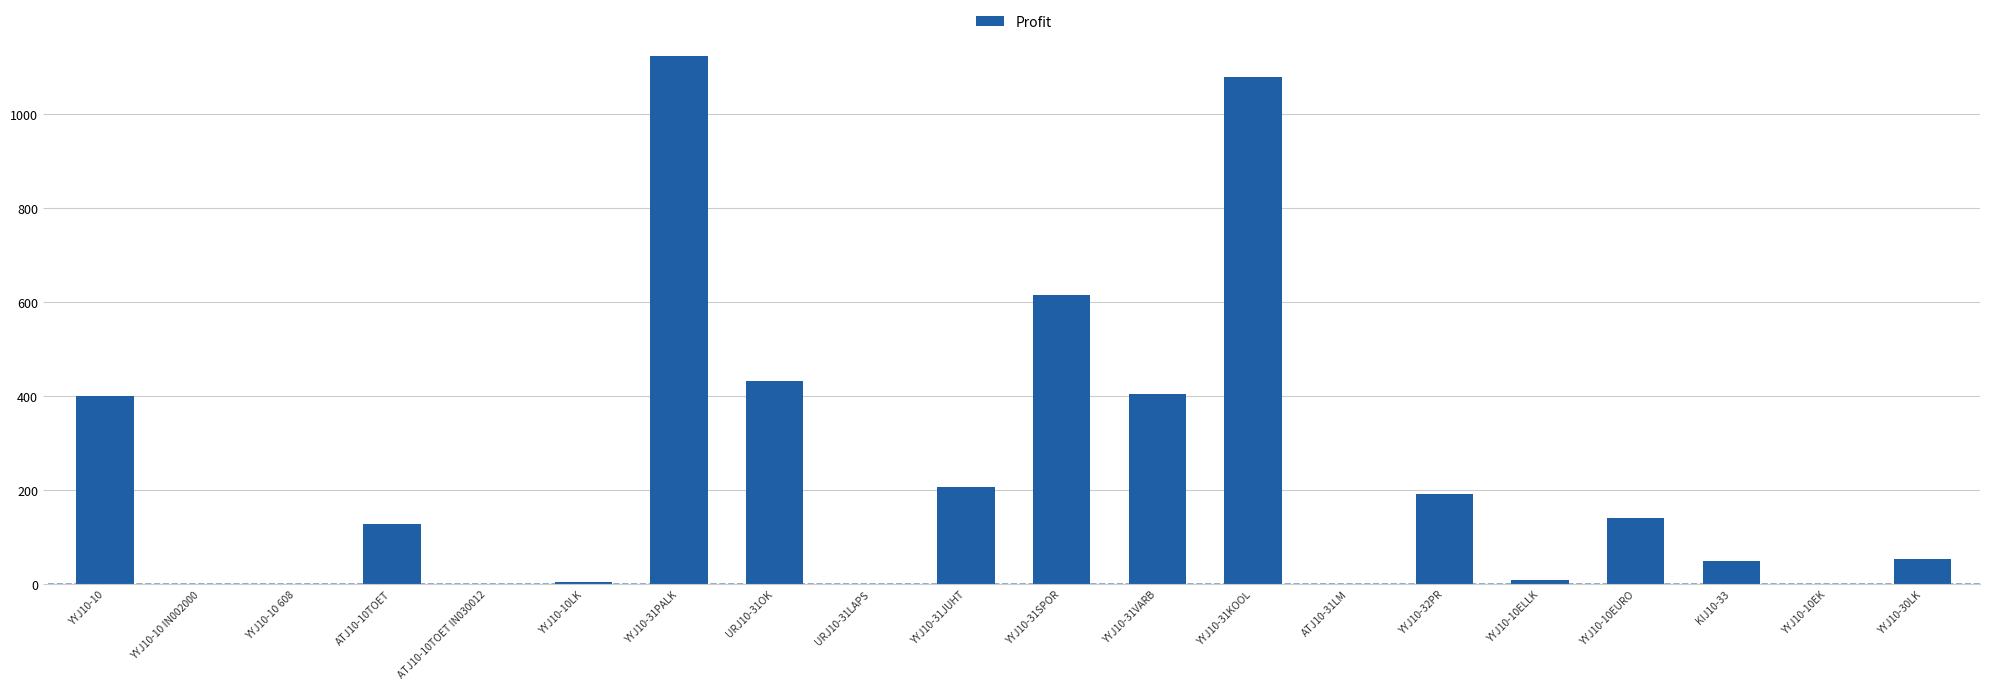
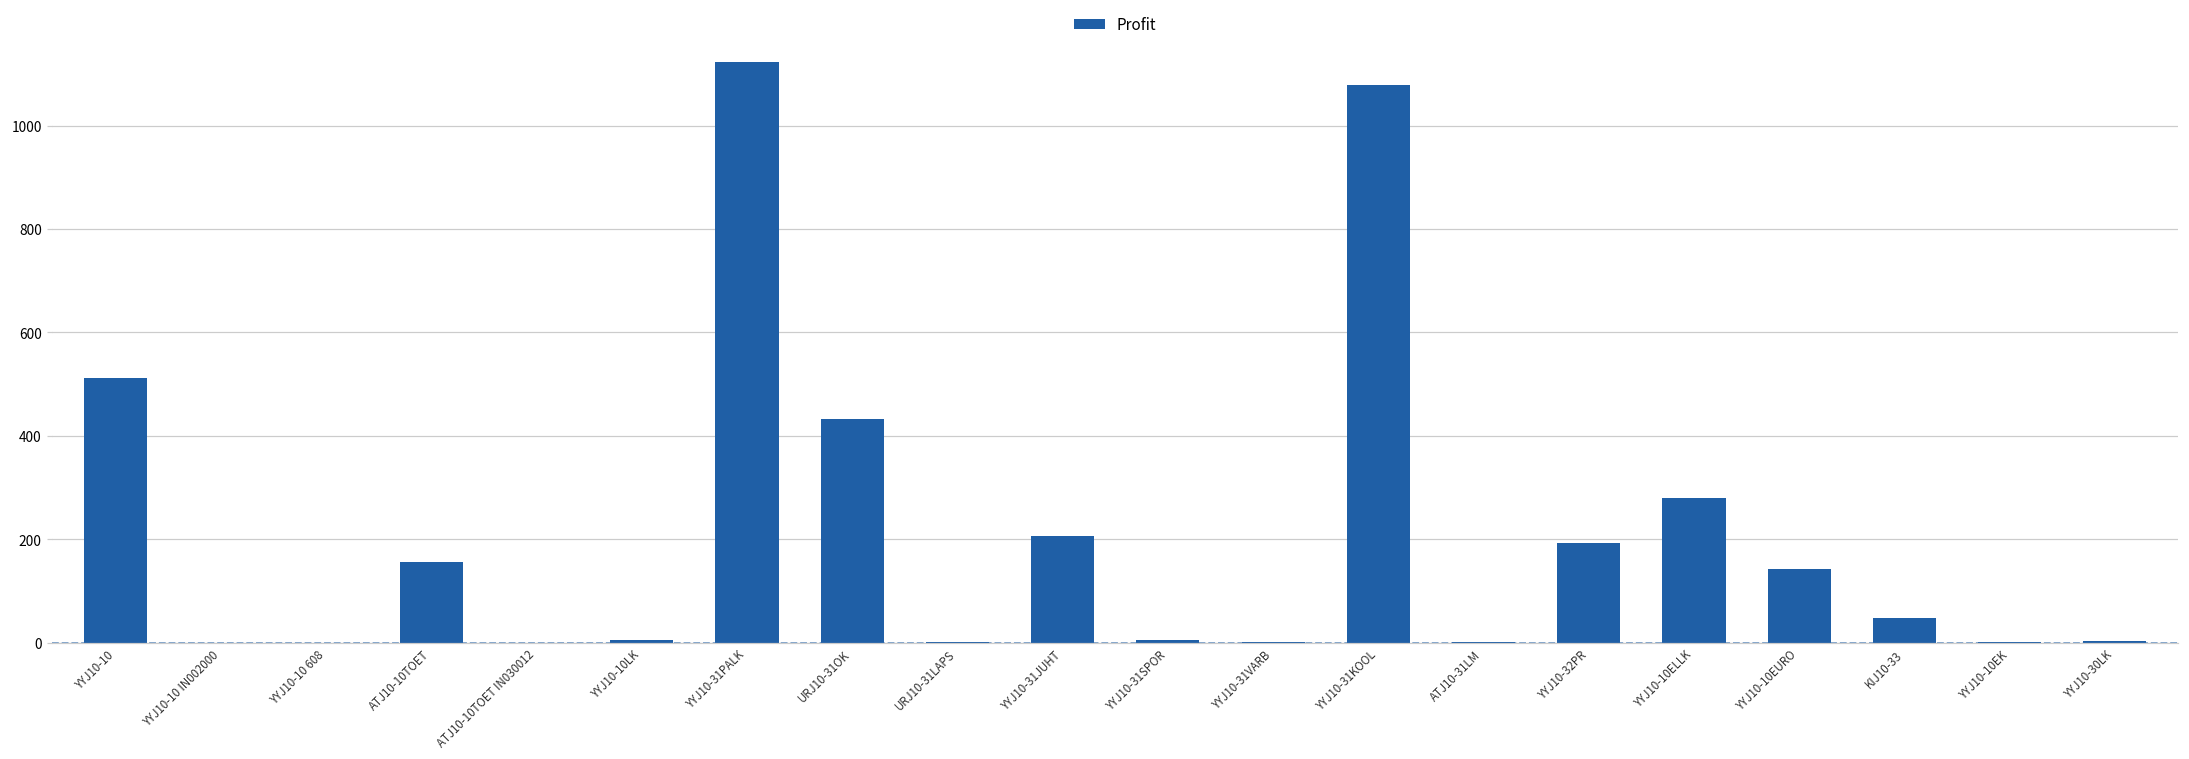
YYJ10-10: 400 -> 510
ATJ10-10TOET: 130 -> 160
YYJ10-31SPOR: 620 -> 10
YYJ10-31VARB: 410 -> 0
YYJ10-10ELLK: 10 -> 280
YYJ10-30LK: 50 -> 0
